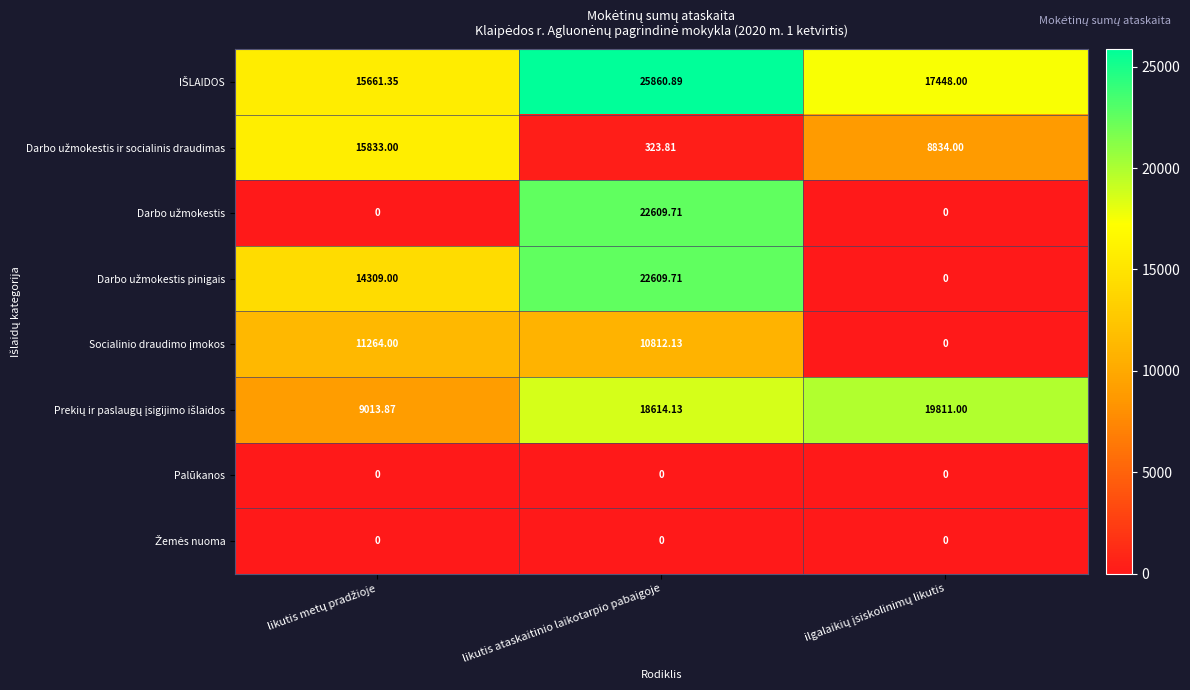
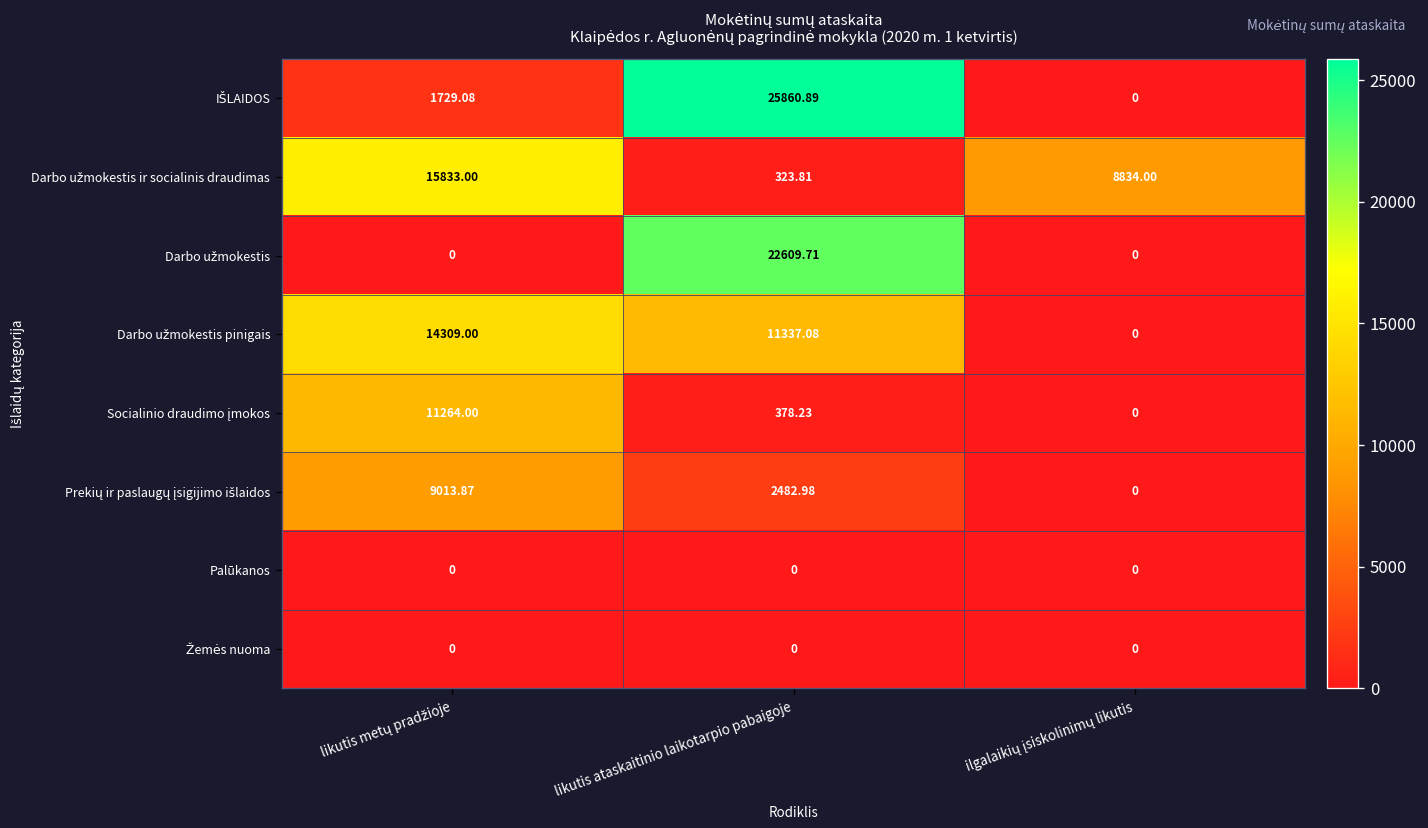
IŠLAIDOS, likutis metų pradžioje: 15661.35 -> 1729.08
IŠLAIDOS, ilgalaikių įsiskolinimų likutis: 17448.00 -> 0
Darbo užmokestis pinigais, likutis ataskaitinio laikotarpio pabaigoje: 22609.71 -> 11337.08
Socialinio draudimo įmokos, likutis ataskaitinio laikotarpio pabaigoje: 10812.13 -> 378.23
Prekių ir paslaugų įsigijimo išlaidos, likutis ataskaitinio laikotarpio pabaigoje: 18614.13 -> 2482.98
Prekių ir paslaugų įsigijimo išlaidos, ilgalaikių įsiskolinimų likutis: 19811.00 -> 0
